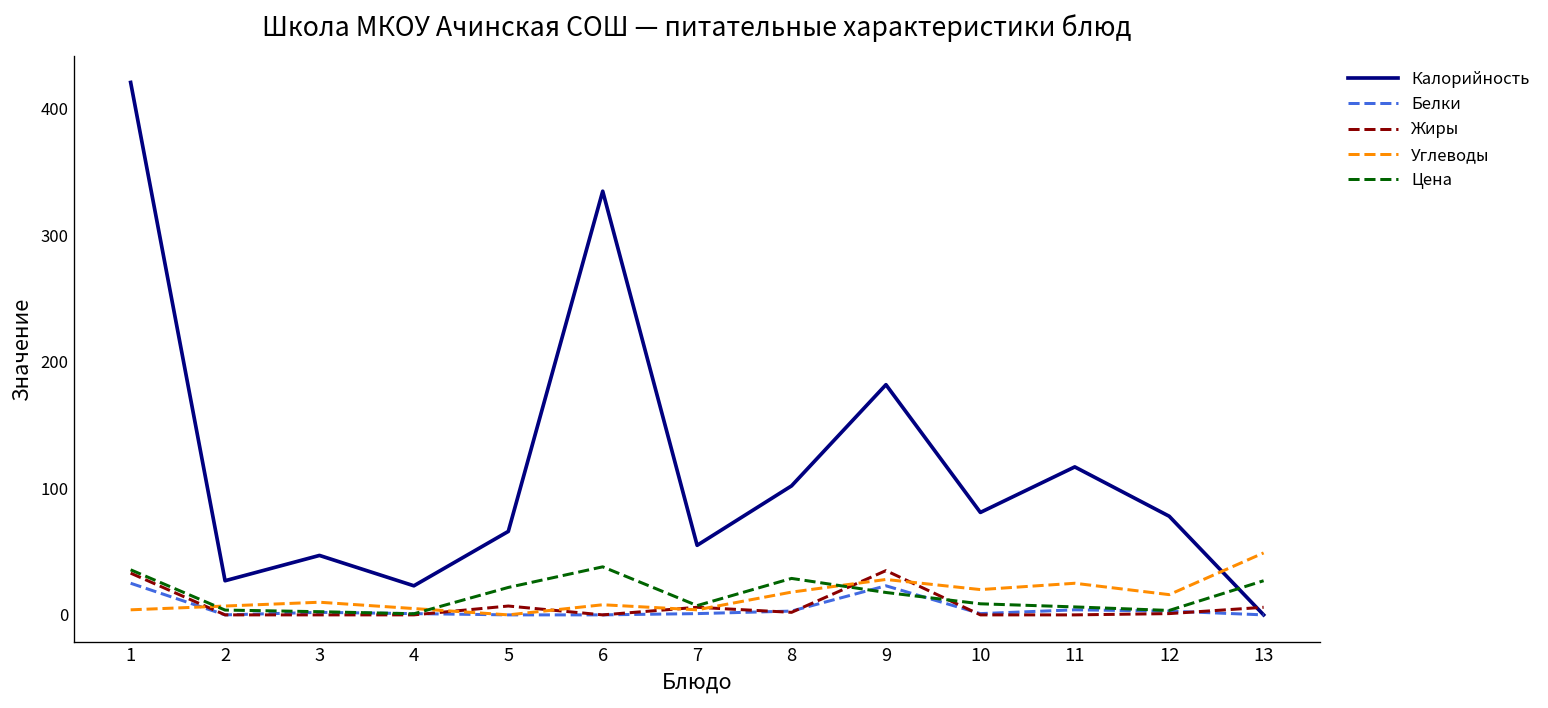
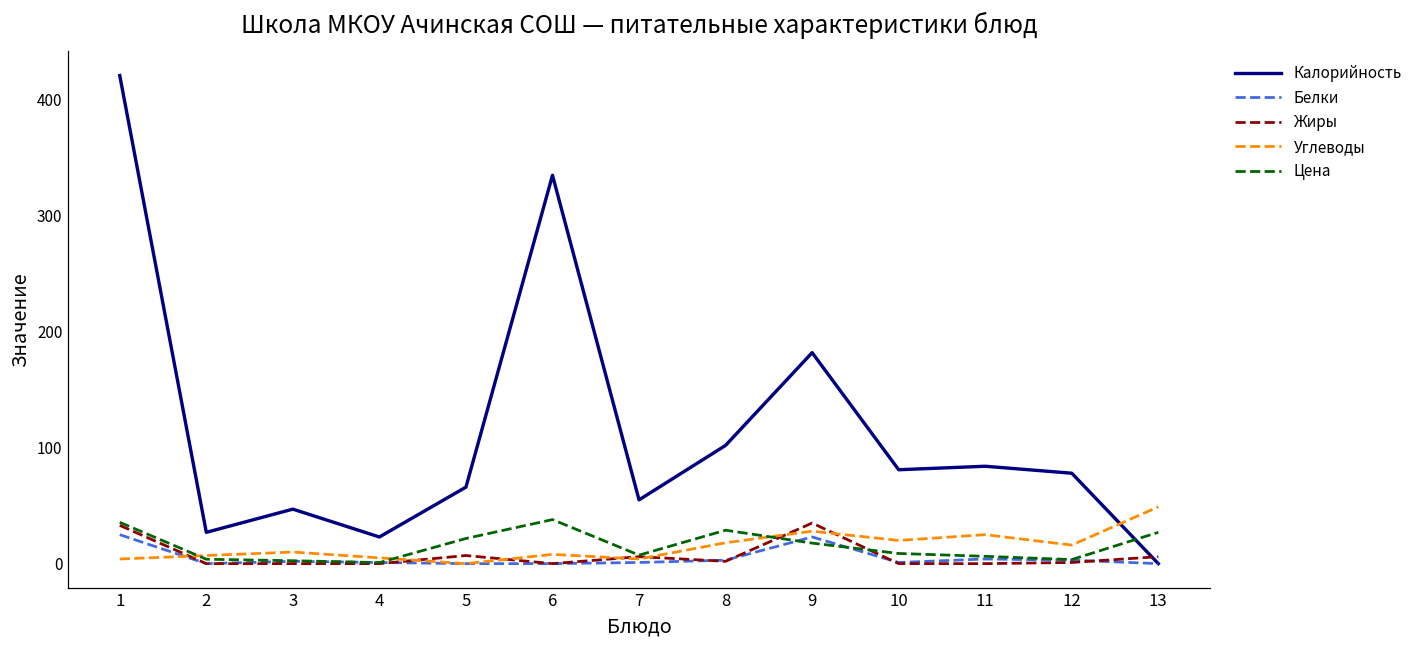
Калорийность, 11: 117 -> 84
